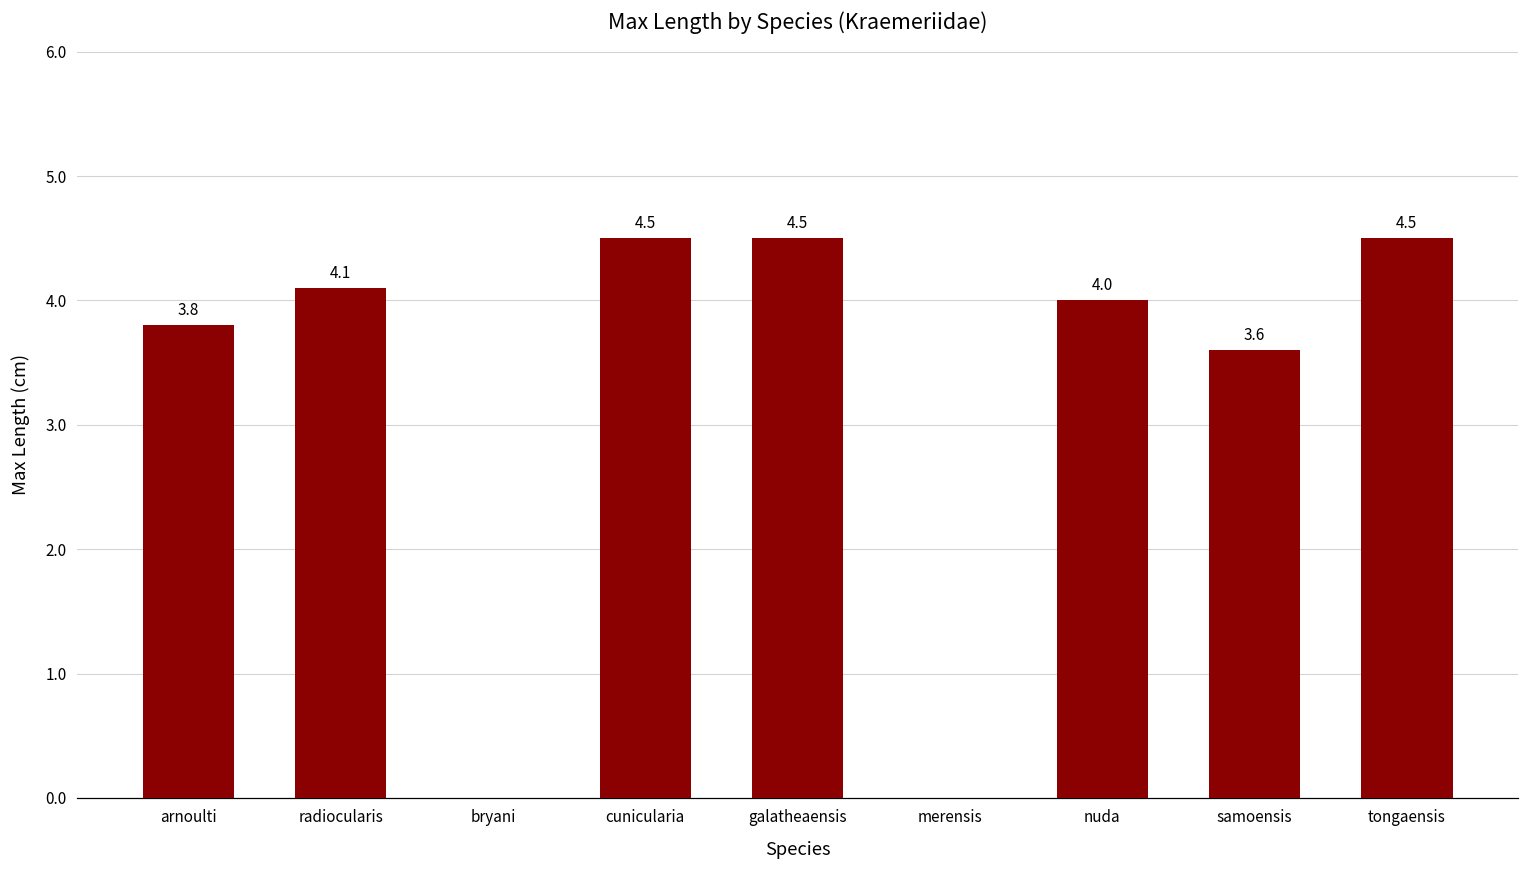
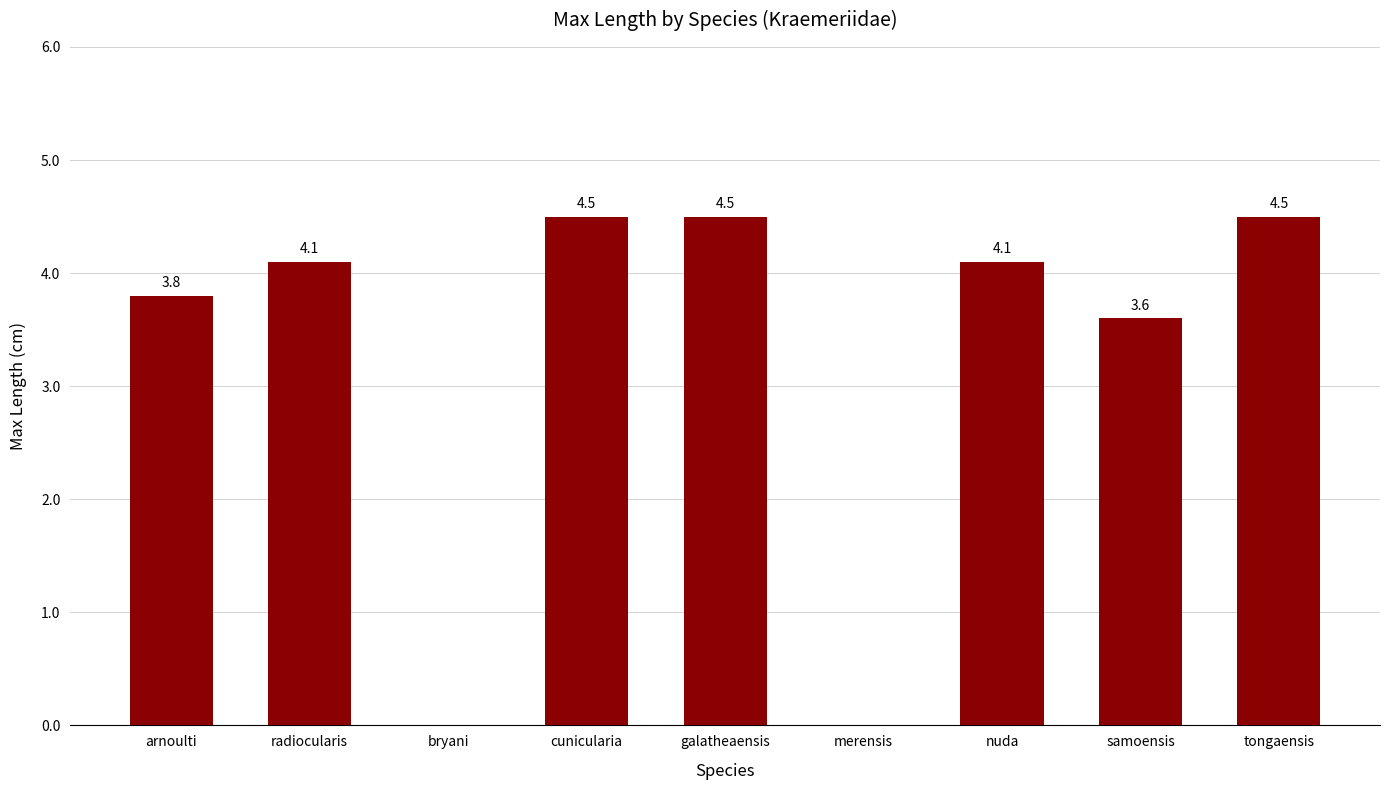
nuda: 4.0 -> 4.1
